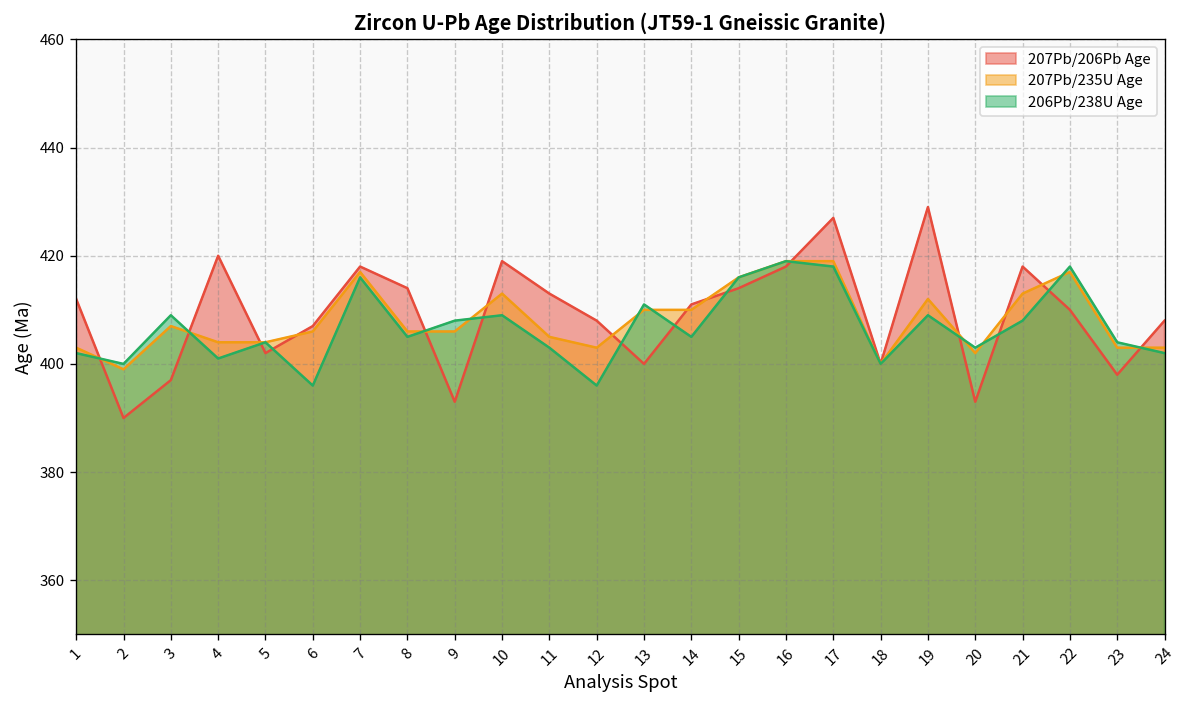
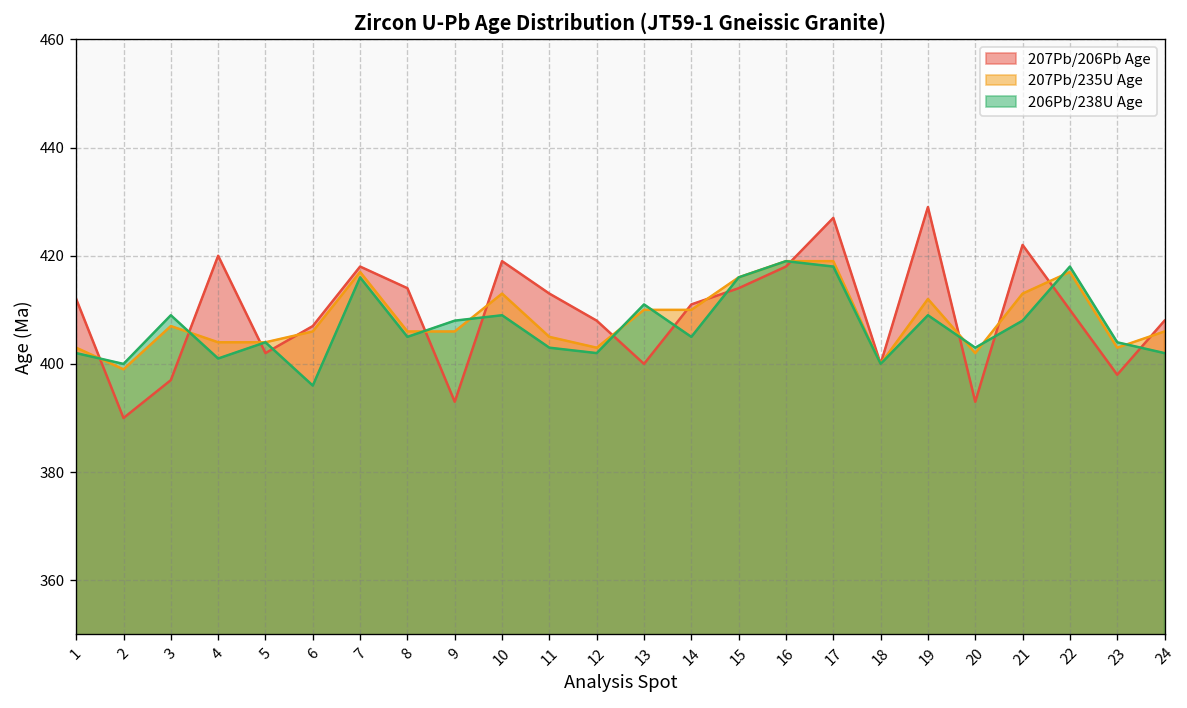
206Pb/238U Age, 12: 396 -> 402
207Pb/206Pb Age, 21: 418 -> 422
207Pb/235U Age, 24: 403 -> 406
